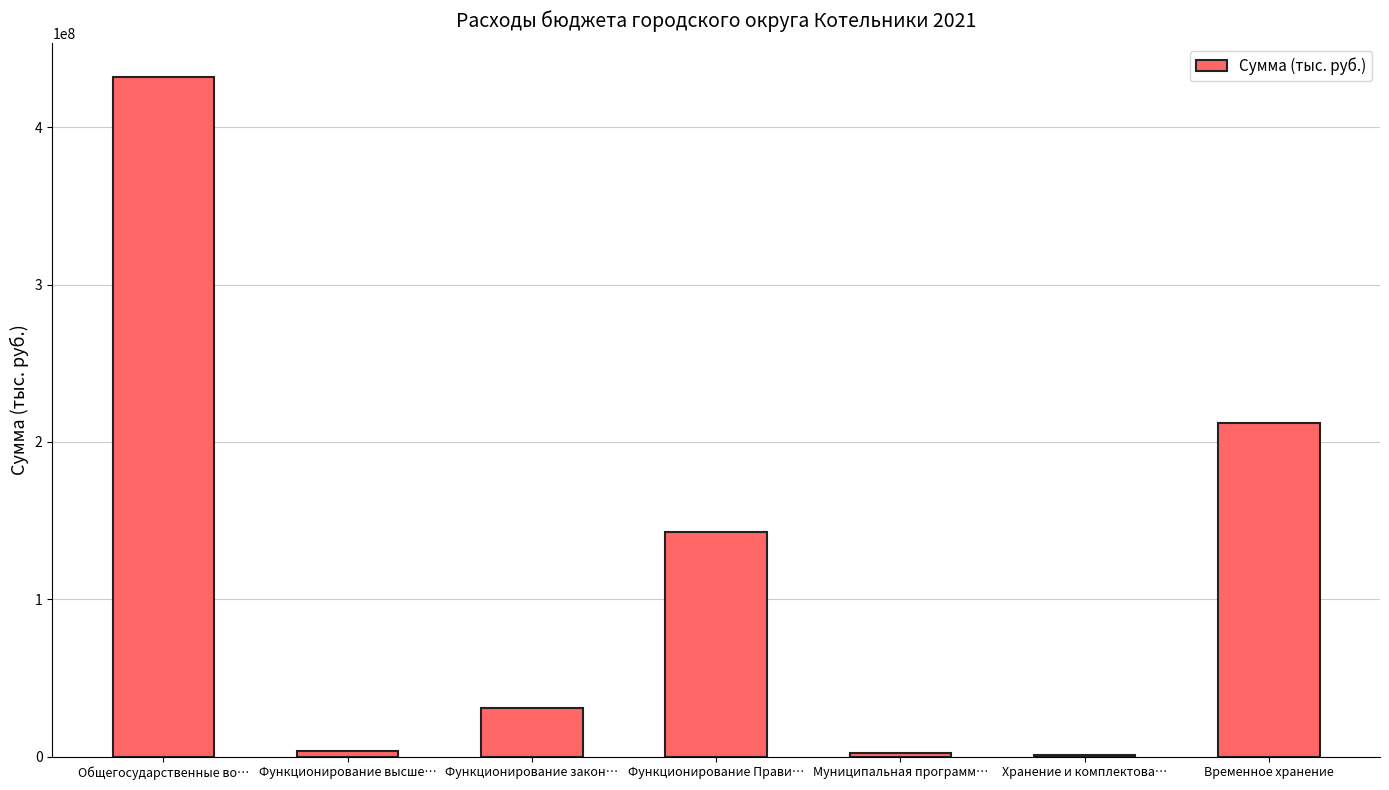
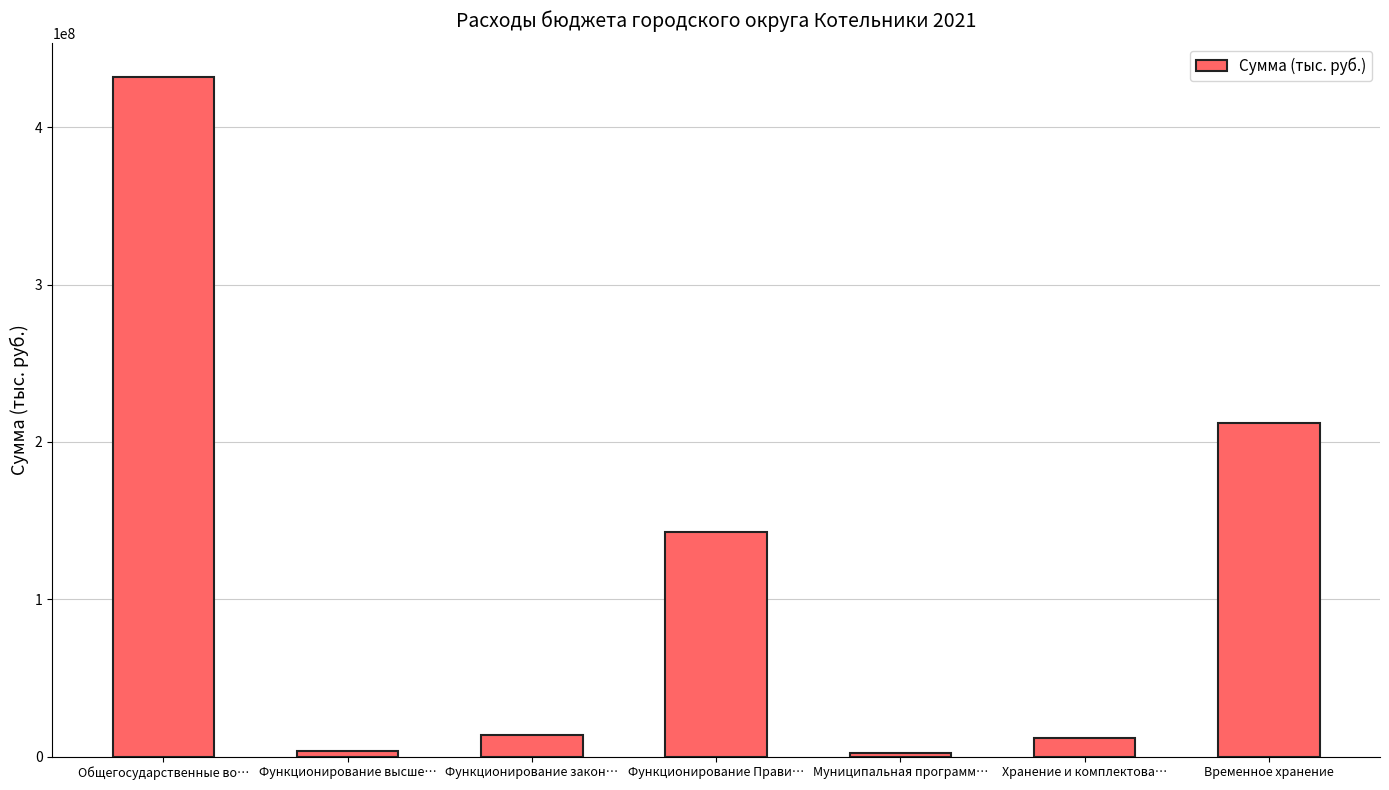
Функционирование закон…: 31000000 -> 14000000
Хранение и комплектова…: 1000000 -> 12000000
